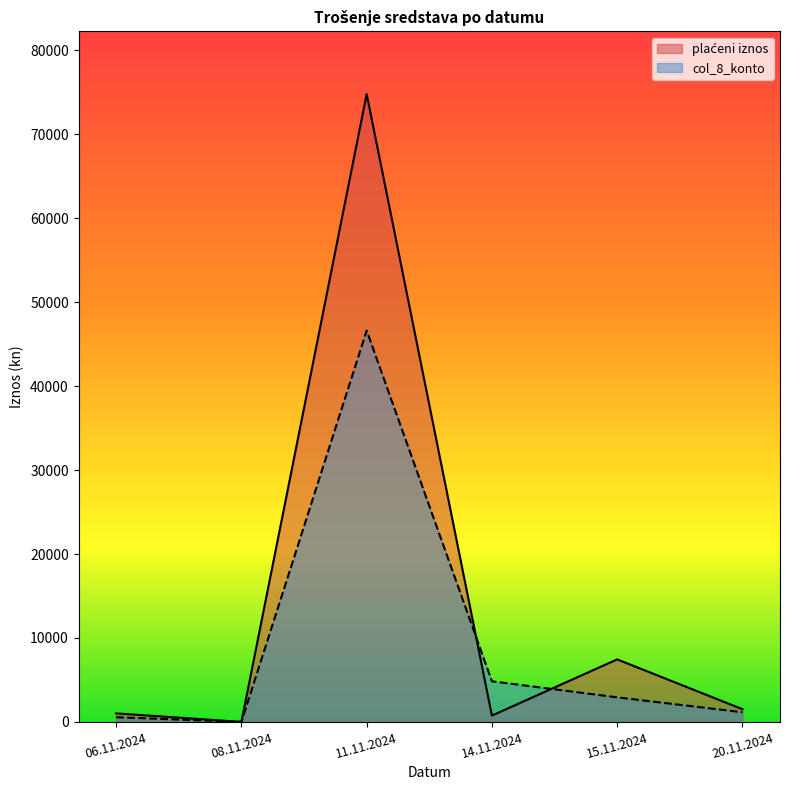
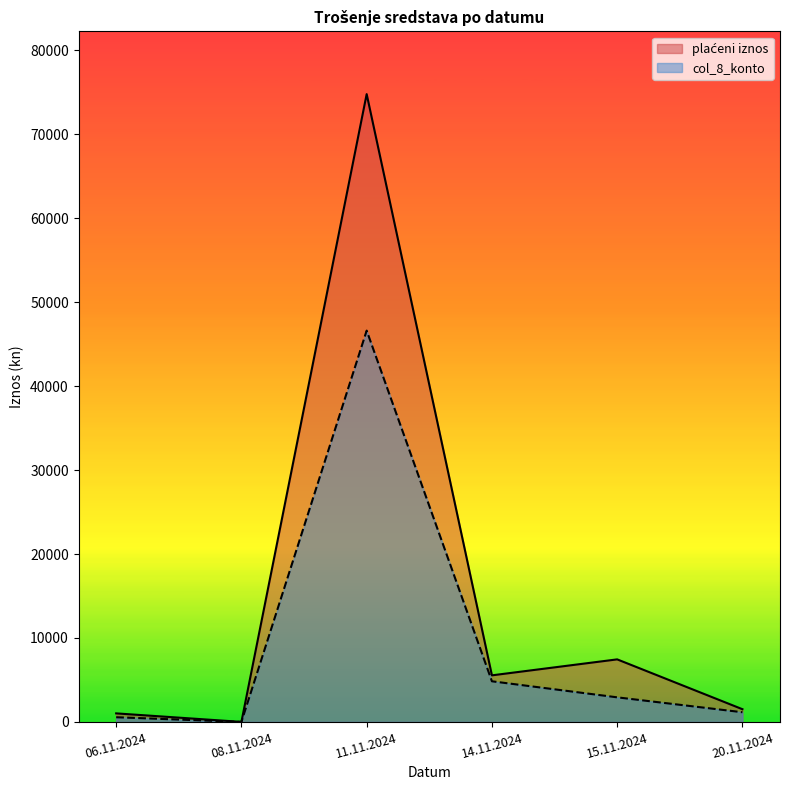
plaćeni iznos, 14.11.2024: 1000 -> 6000
